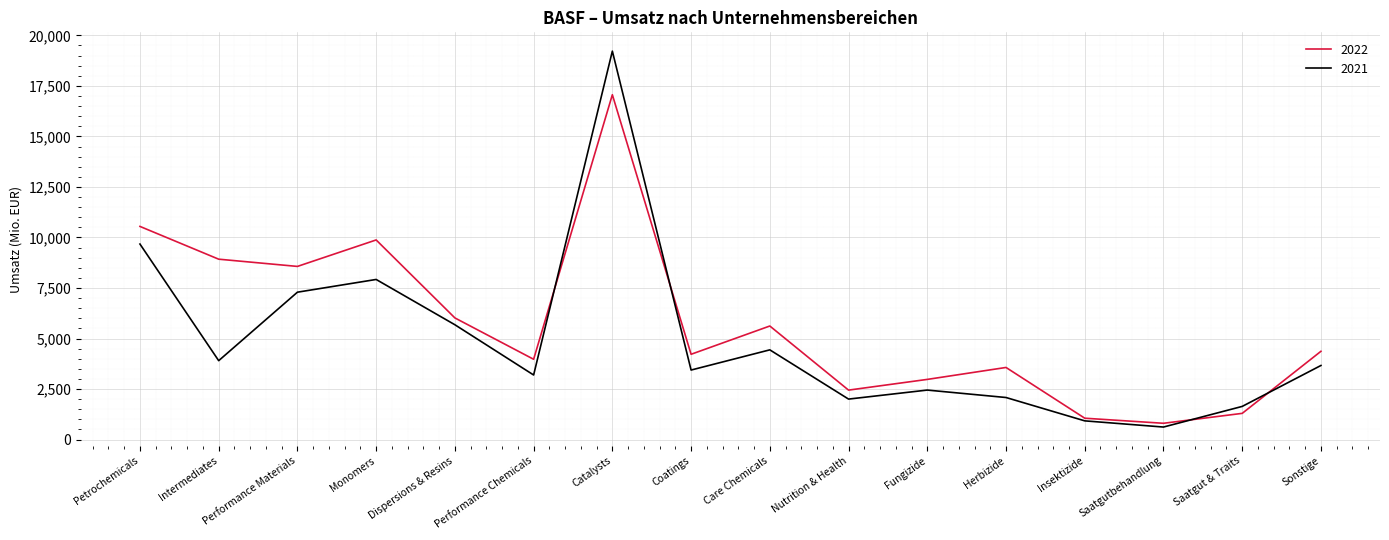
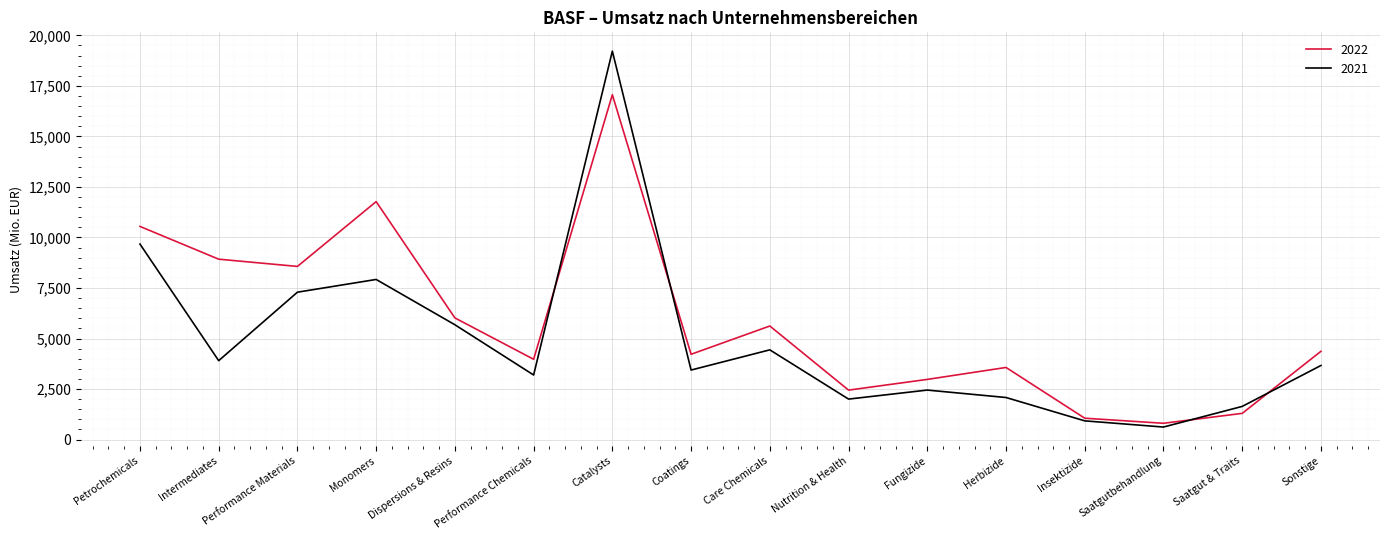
2022, Monomers: 9,900 -> 11,800
